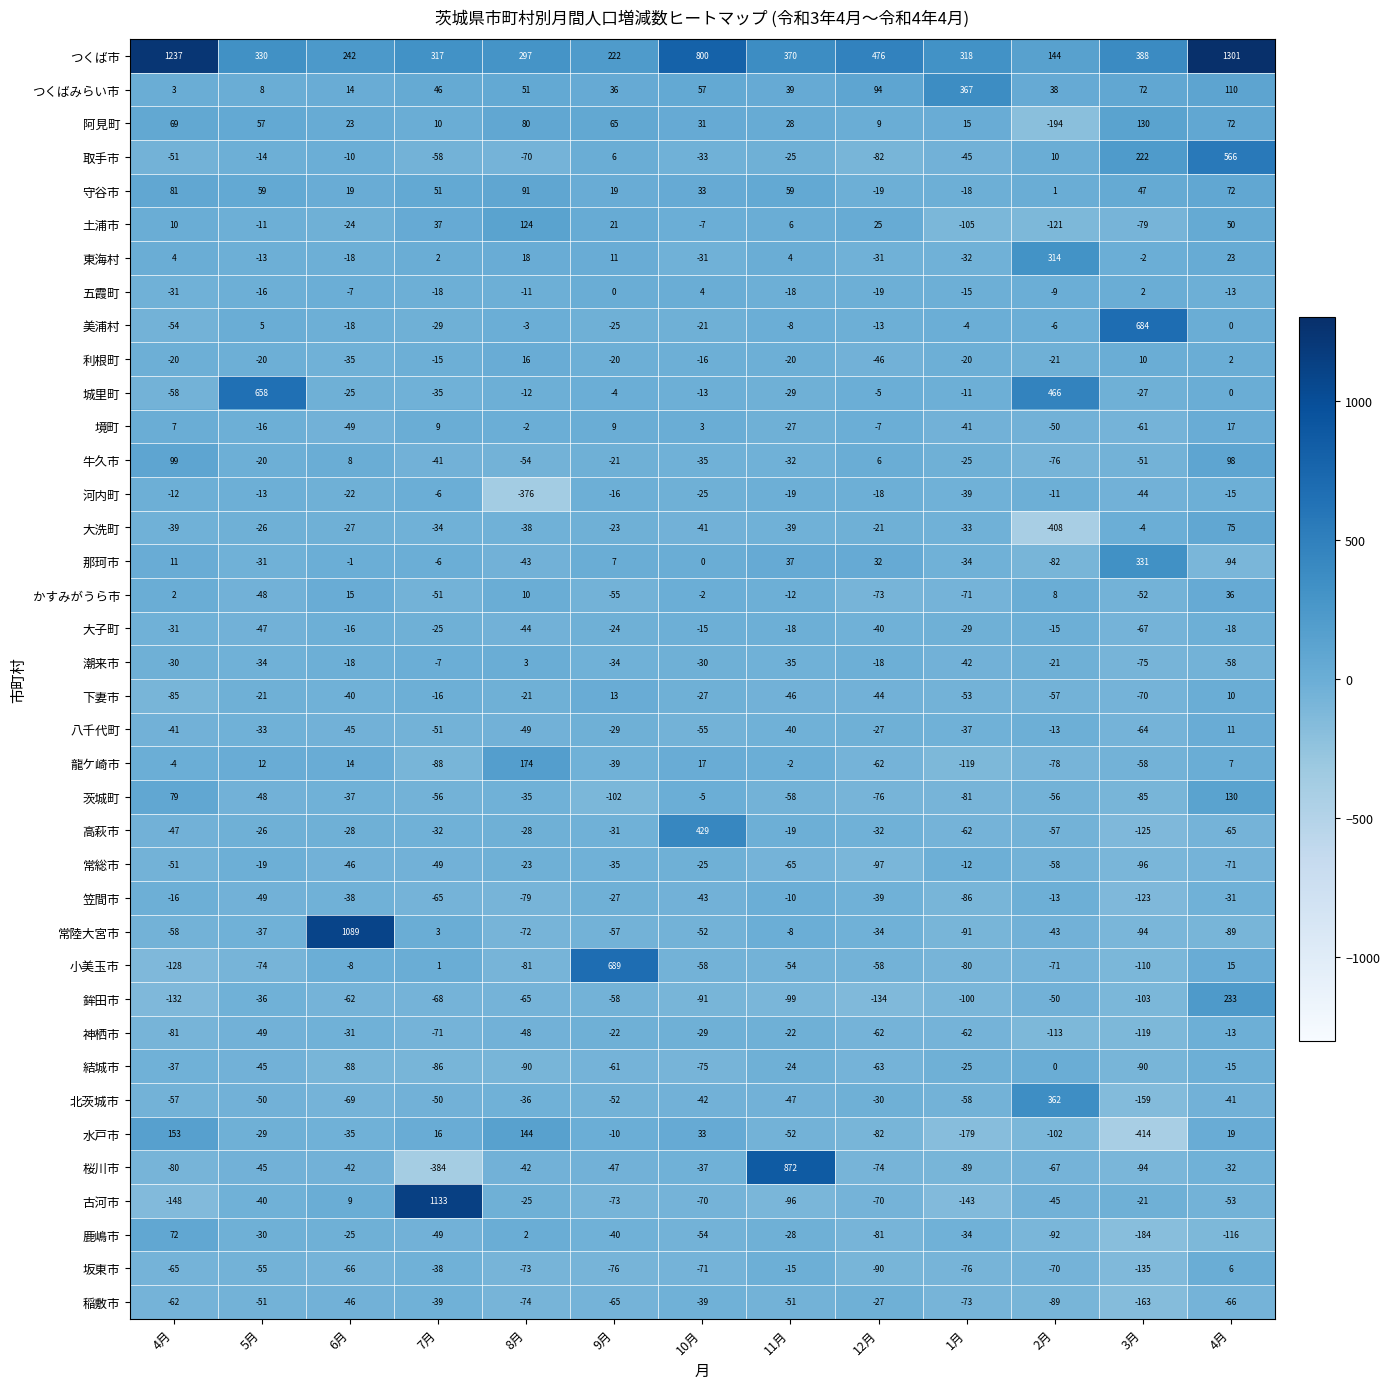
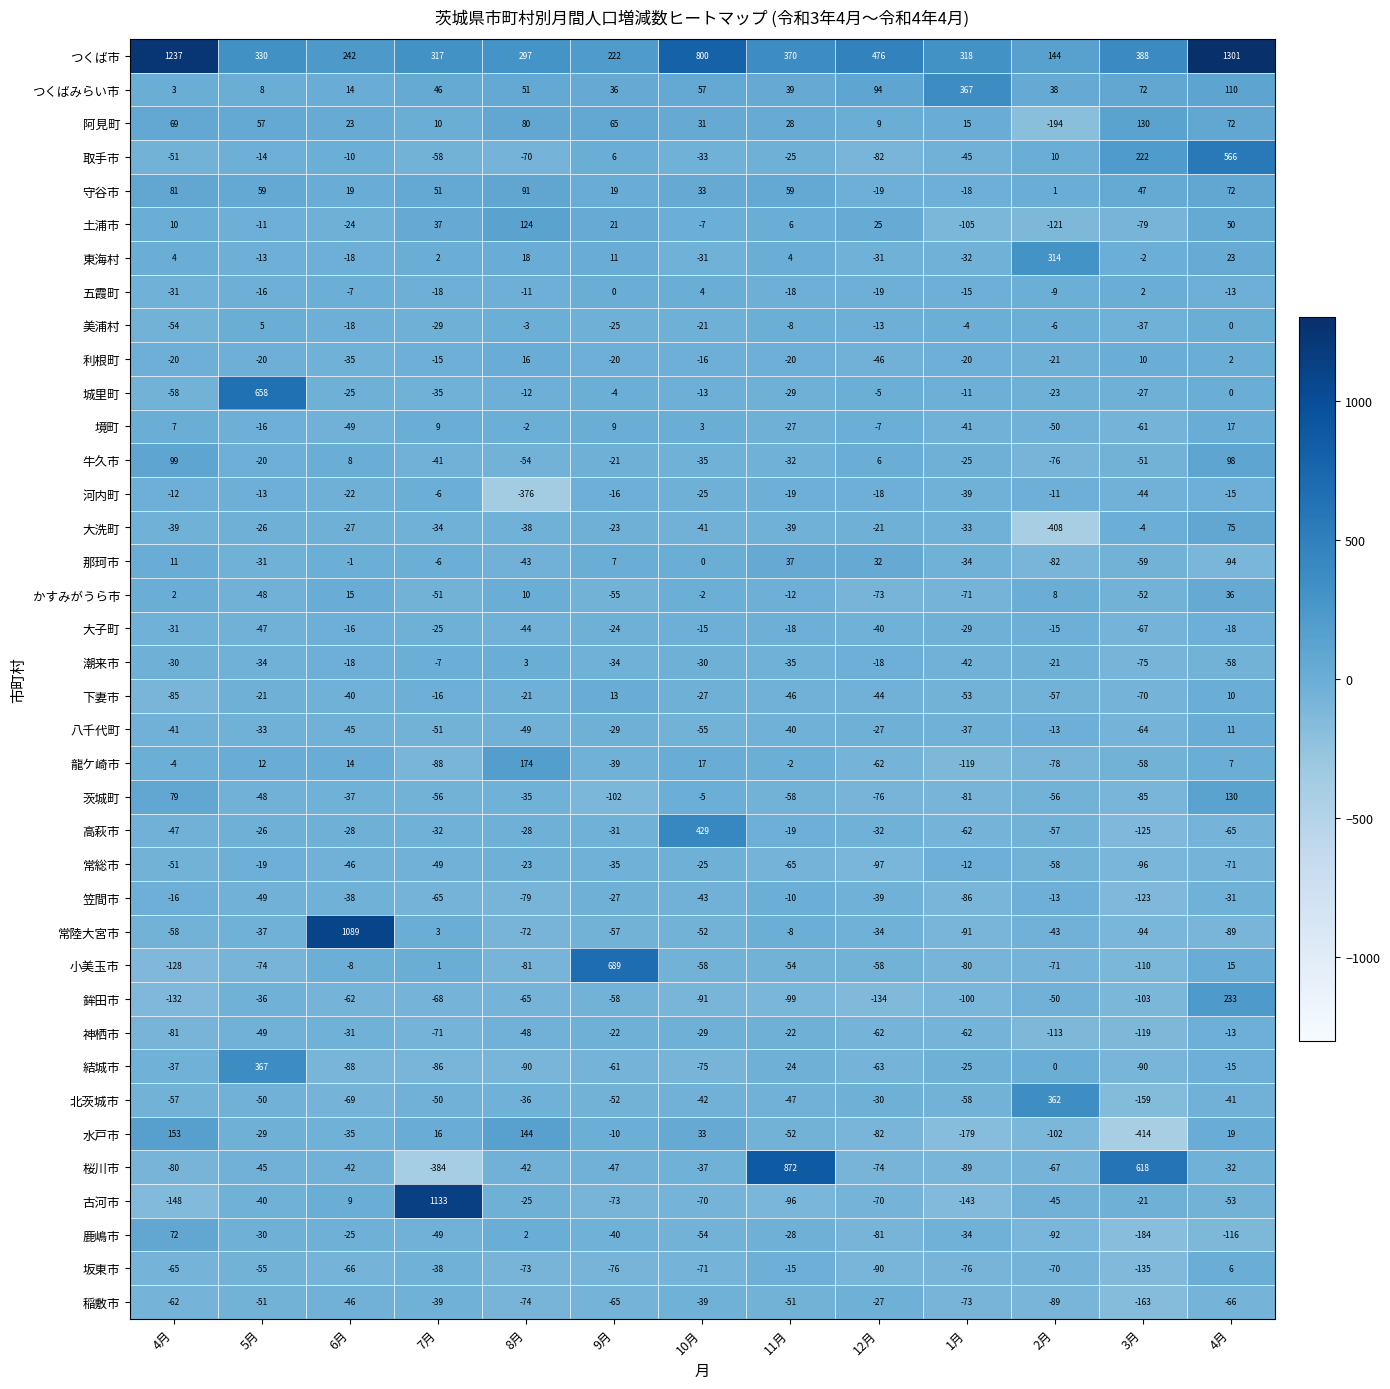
美浦村, 3月: 684 -> -37
城里町, 2月: 466 -> -23
那珂市, 3月: 331 -> -59
結城市, 5月: -45 -> 367
桜川市, 3月: -94 -> 618
